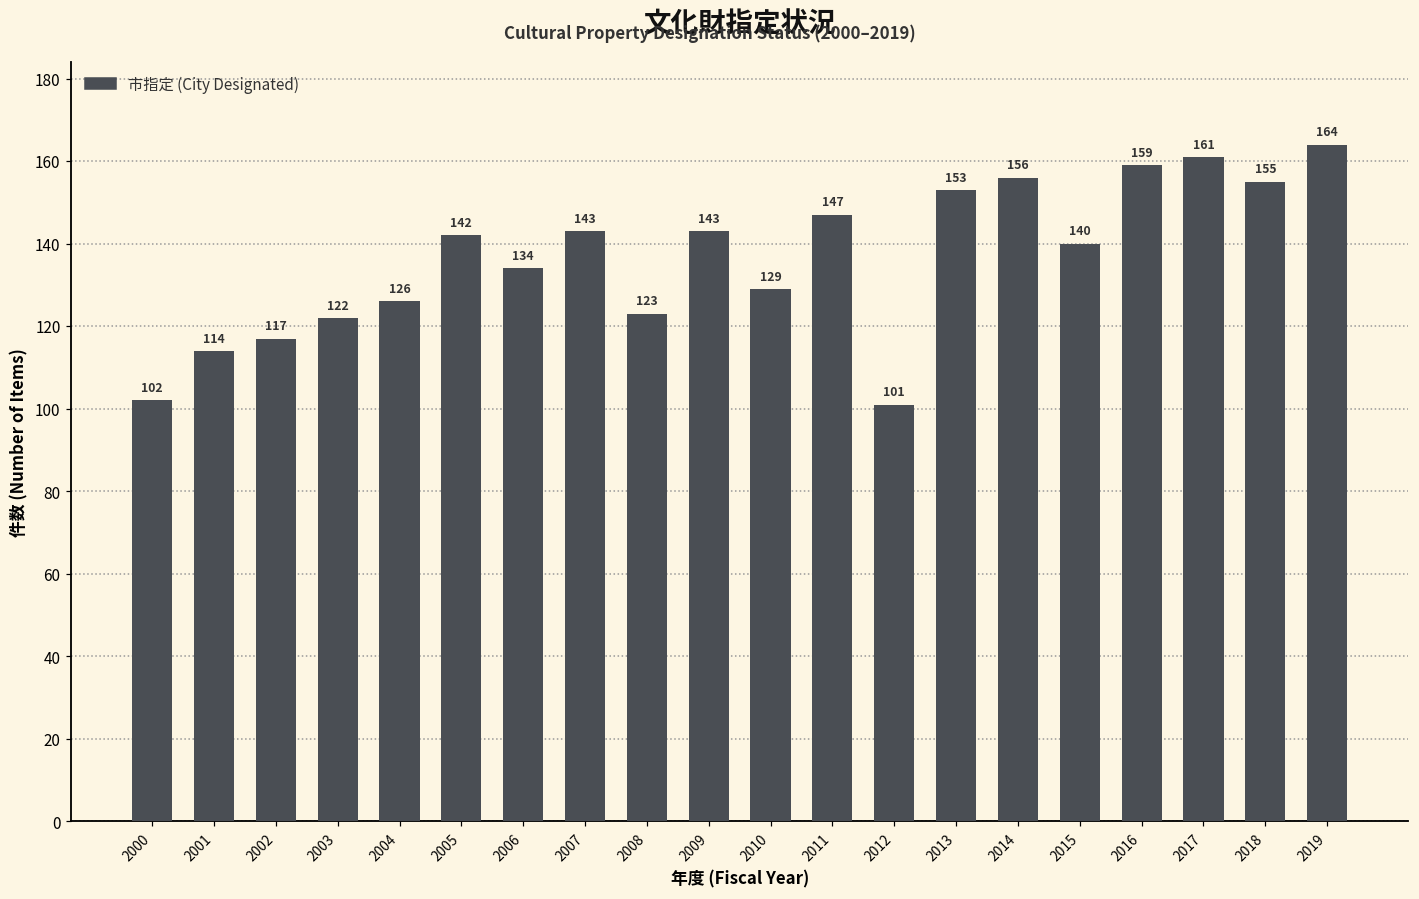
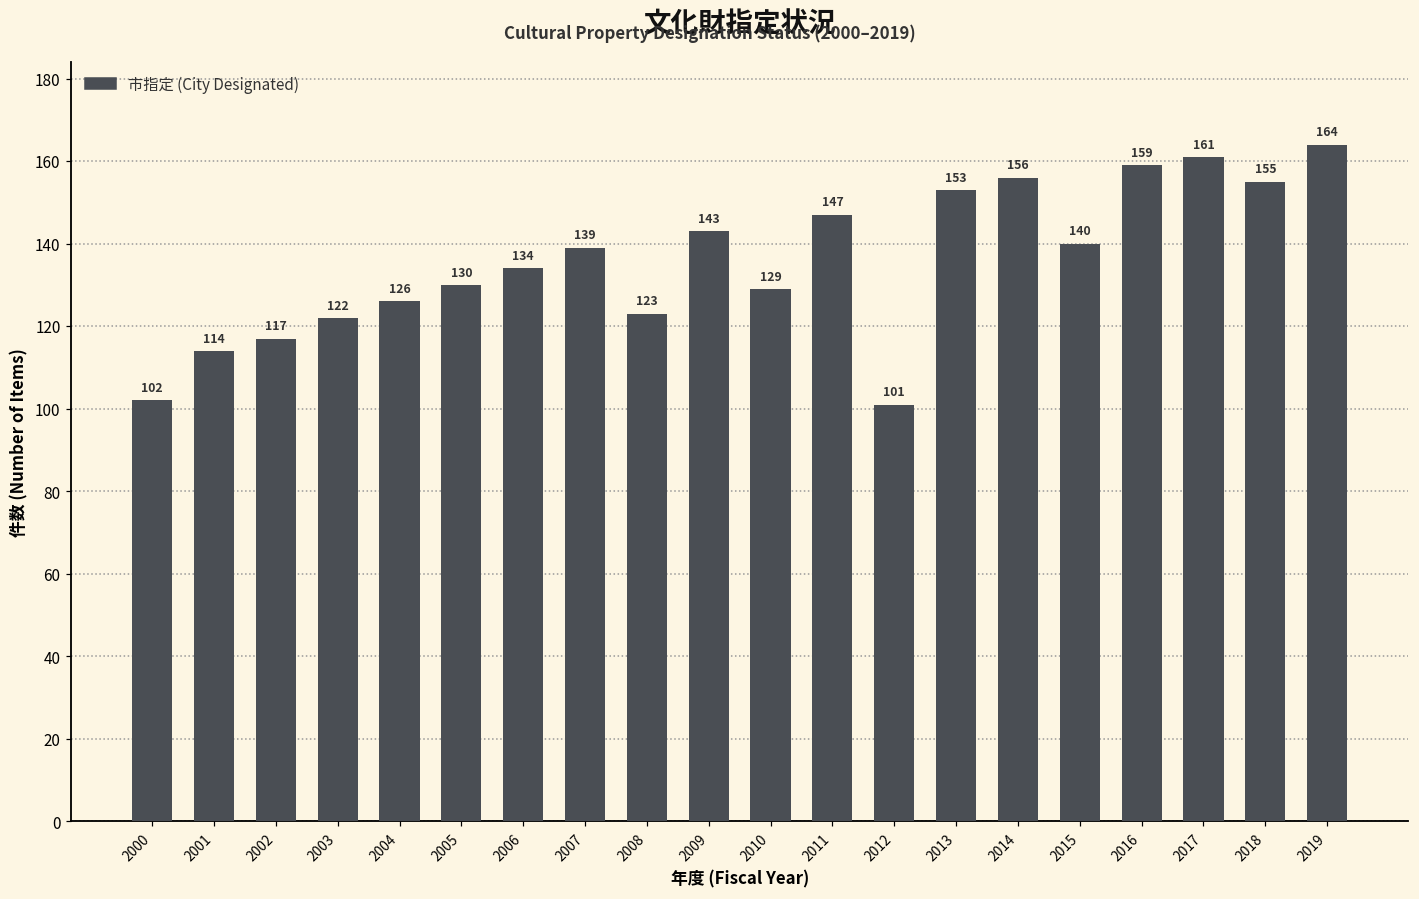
2005: 142 -> 130
2007: 143 -> 139
